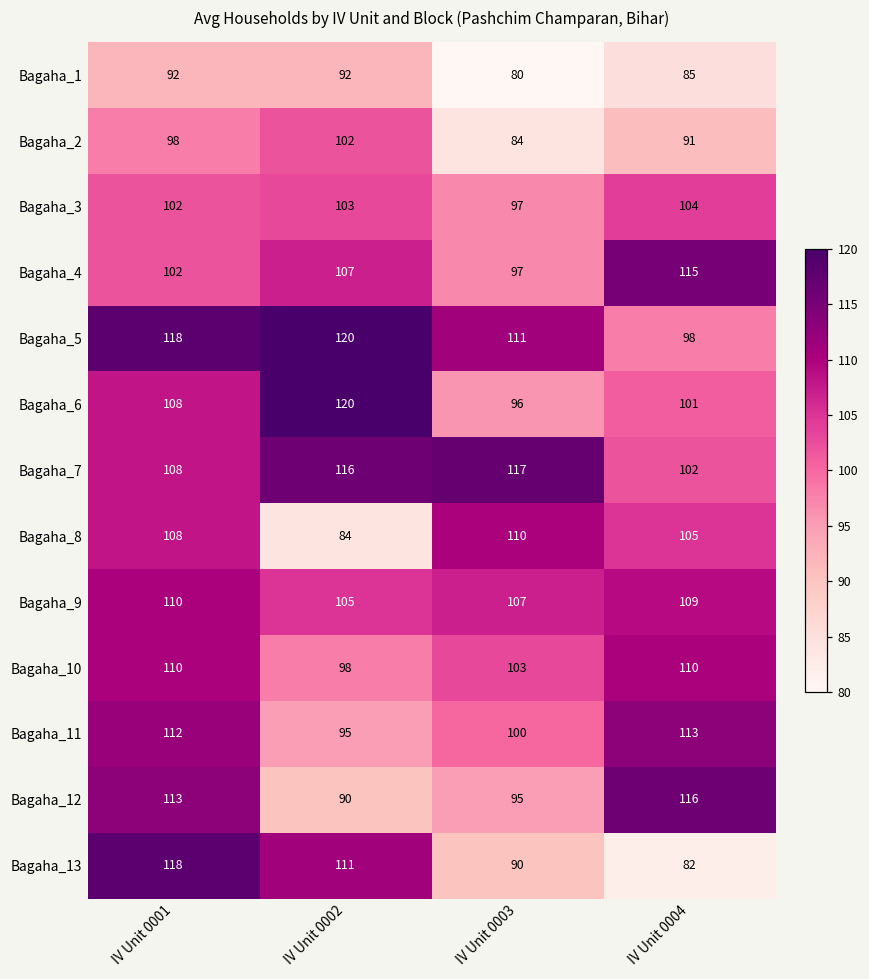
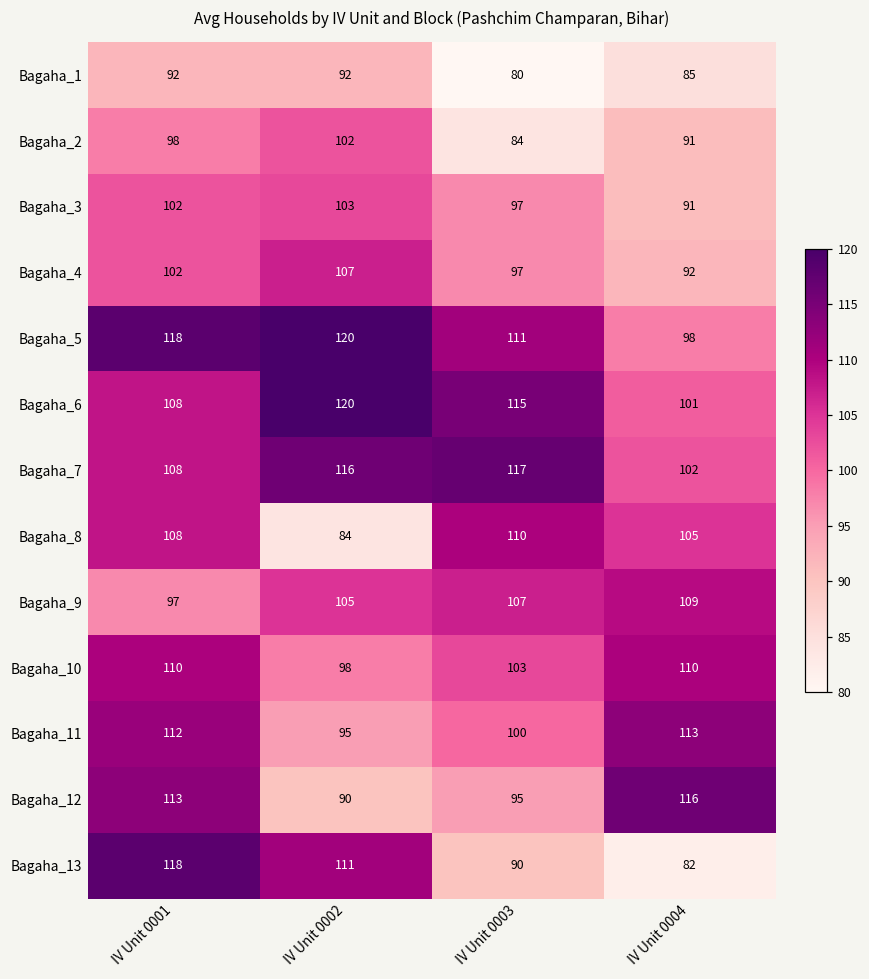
Bagaha_3, IV Unit 0004: 104 -> 91
Bagaha_4, IV Unit 0004: 115 -> 92
Bagaha_6, IV Unit 0003: 96 -> 115
Bagaha_9, IV Unit 0001: 110 -> 97
